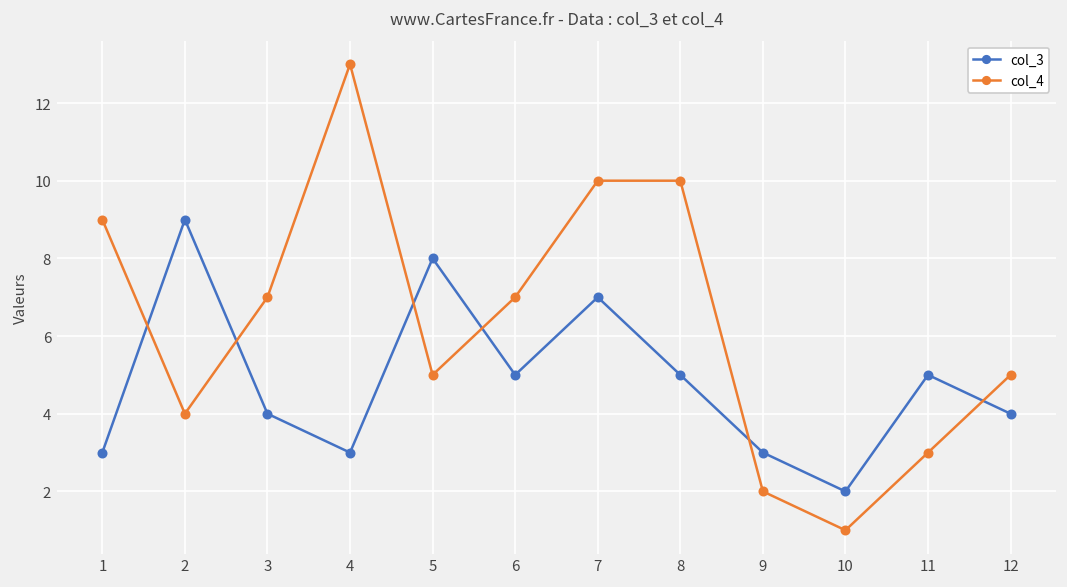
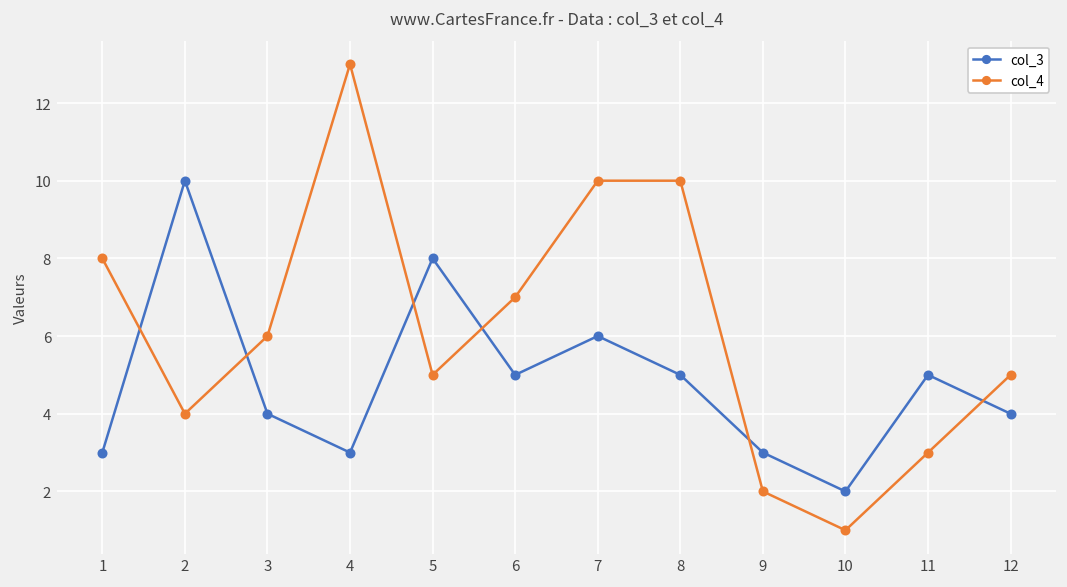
col_4, 1: 9 -> 8
col_3, 2: 9 -> 10
col_4, 3: 7 -> 6
col_3, 7: 7 -> 6
